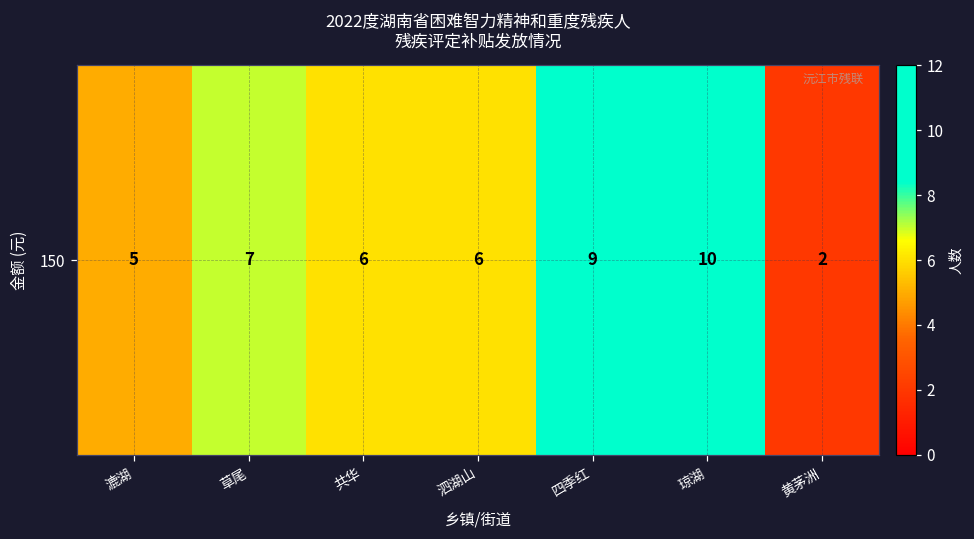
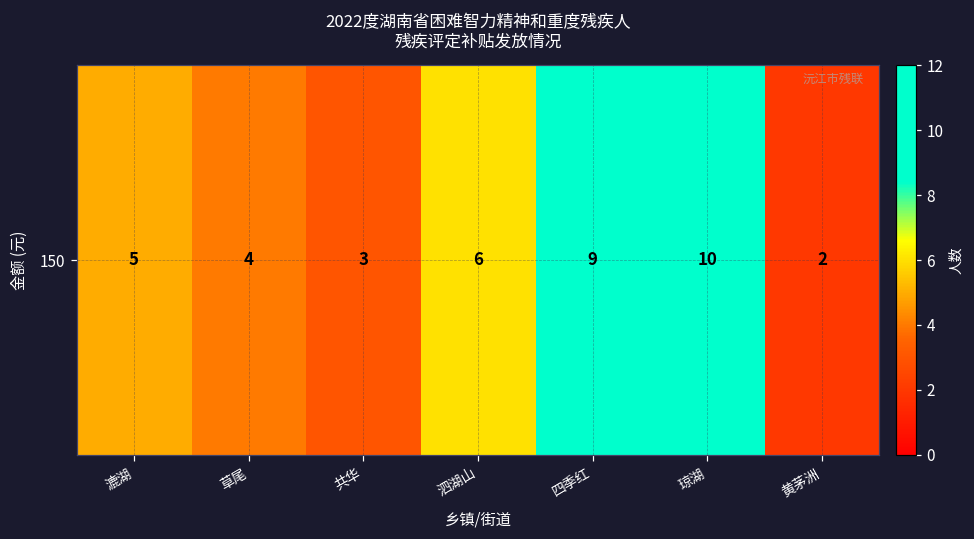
150, 草尾: 7 -> 4
150, 共华: 6 -> 3
